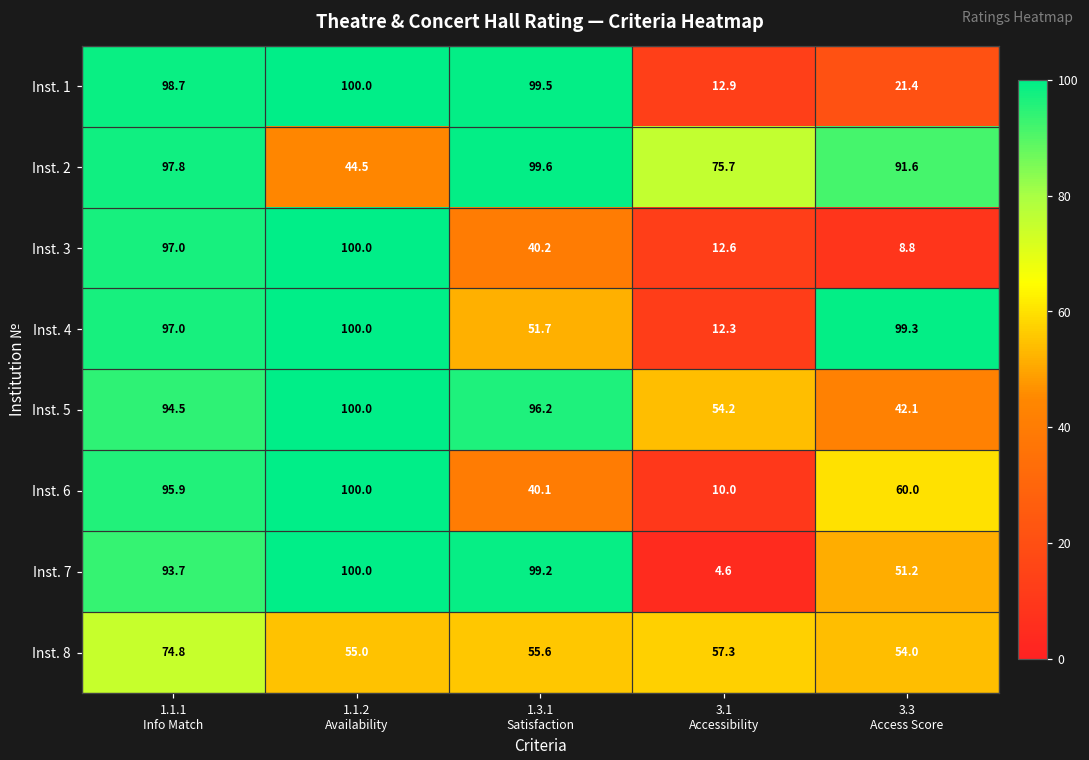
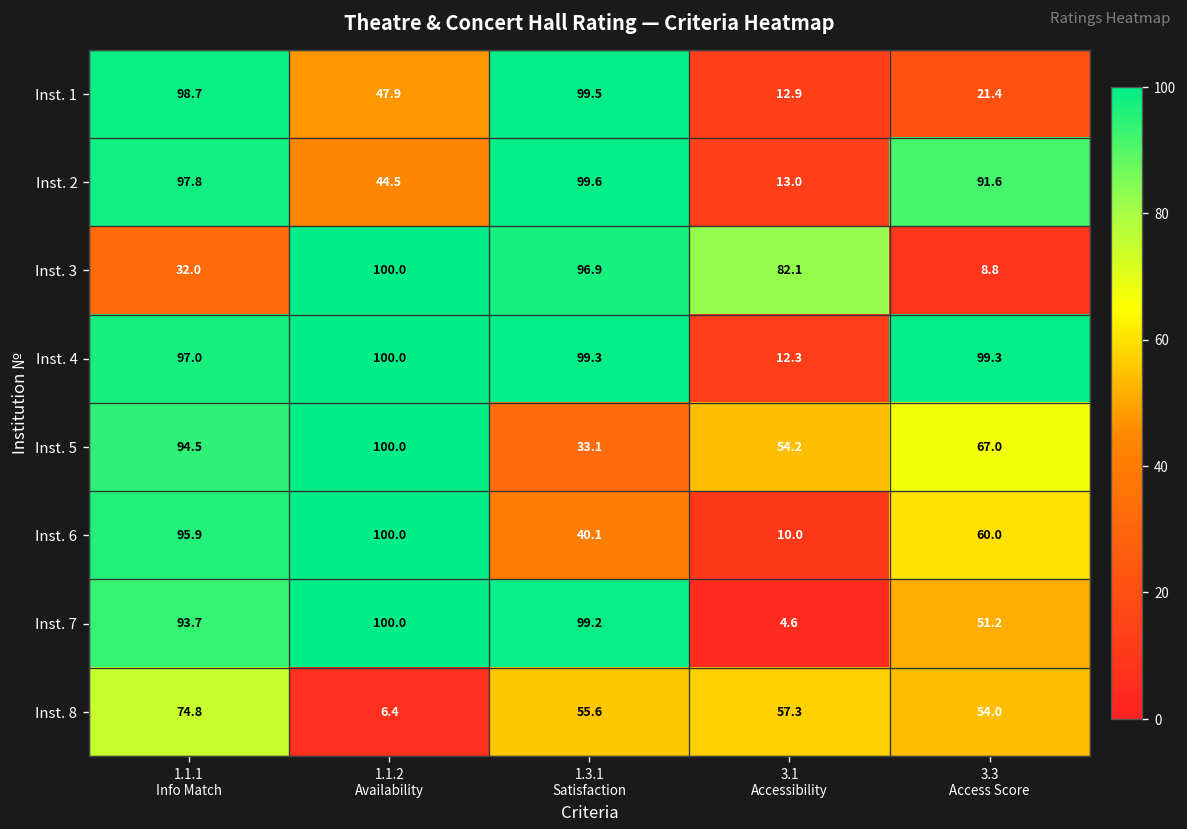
Inst. 1, 1.1.2 Availability: 100.0 -> 47.9
Inst. 2, 3.1 Accessibility: 75.7 -> 13.0
Inst. 3, 1.1.1 Info Match: 97.0 -> 32.0
Inst. 3, 1.3.1 Satisfaction: 40.2 -> 96.9
Inst. 3, 3.1 Accessibility: 12.6 -> 82.1
Inst. 4, 1.3.1 Satisfaction: 51.7 -> 99.3
Inst. 5, 1.3.1 Satisfaction: 96.2 -> 33.1
Inst. 5, 3.3 Access Score: 42.1 -> 67.0
Inst. 8, 1.1.2 Availability: 55.0 -> 6.4
